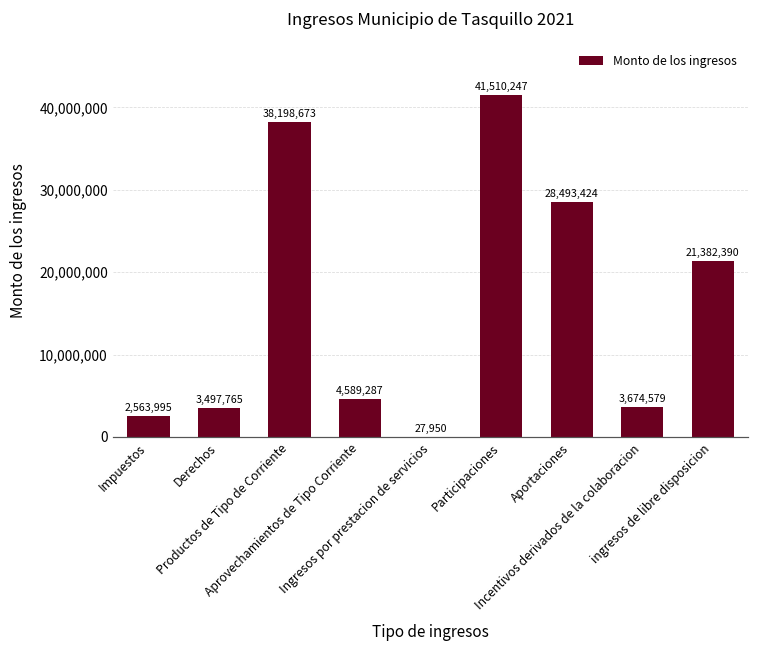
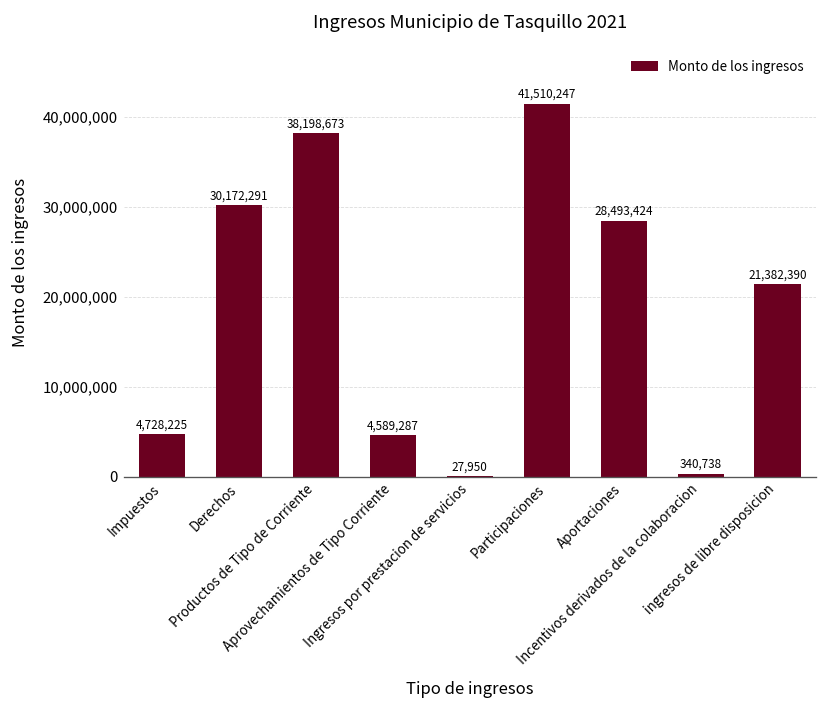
Impuestos: 2,563,995 -> 4,728,225
Derechos: 3,497,765 -> 30,172,291
Incentivos derivados de la colaboracion: 3,674,579 -> 340,738
